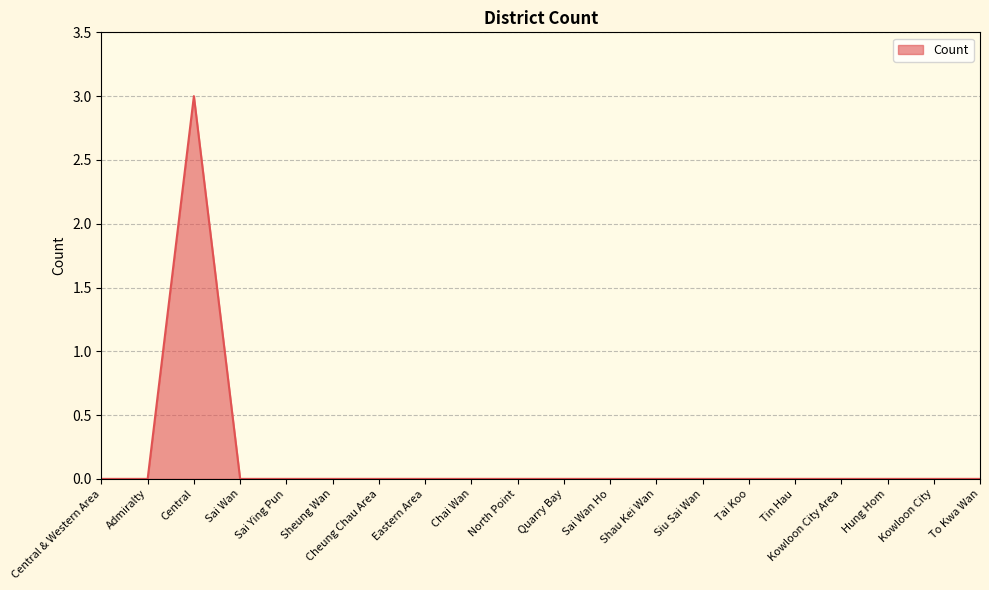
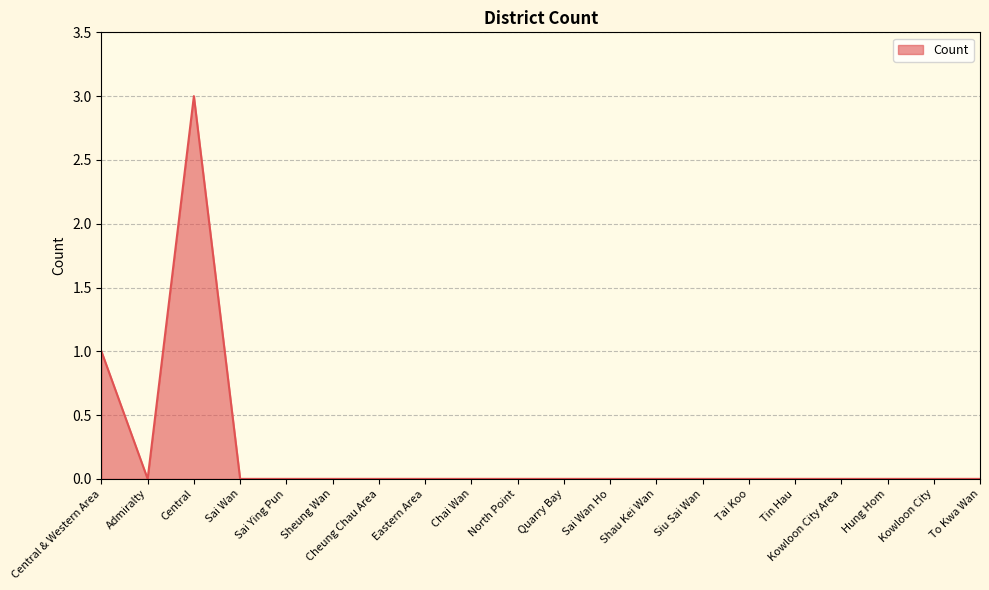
Central & Western Area: 0 -> 1
